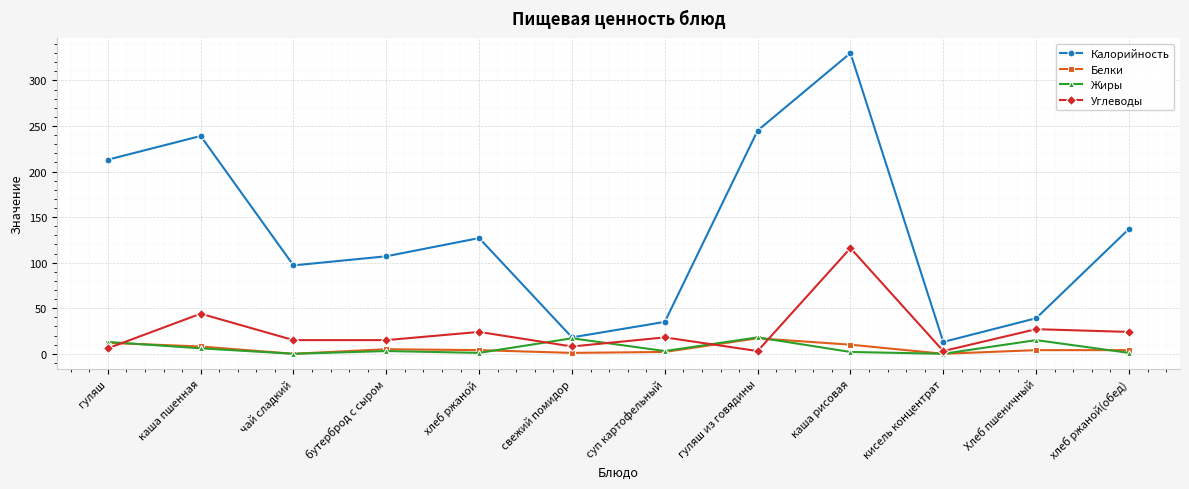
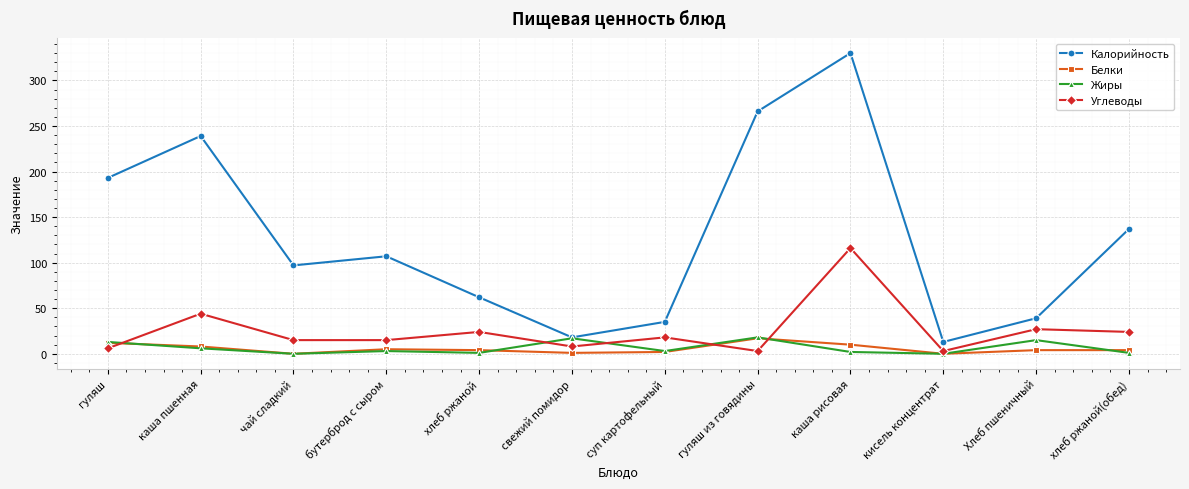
Калорийность, гуляш: 210 -> 190
Калорийность, хлеб ржаной: 130 -> 60
Калорийность, гуляш из говядины: 250 -> 270
